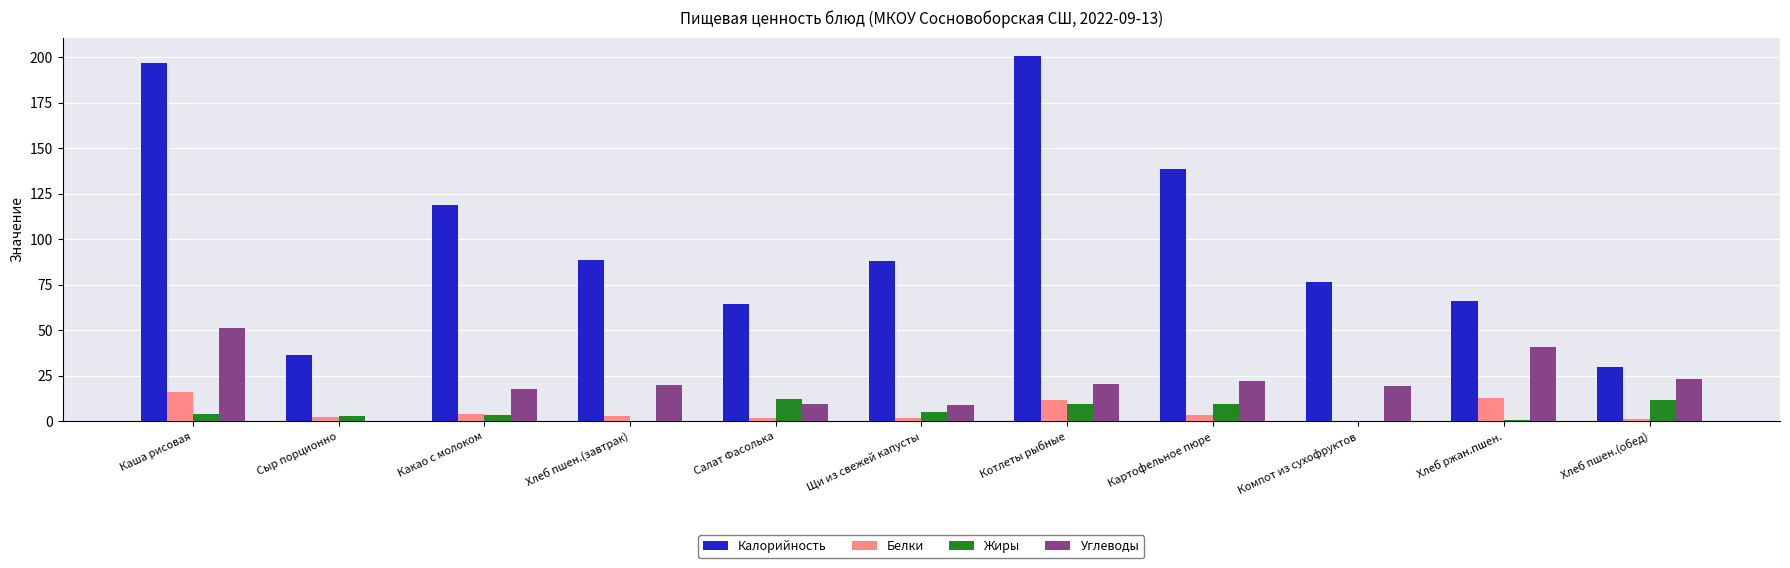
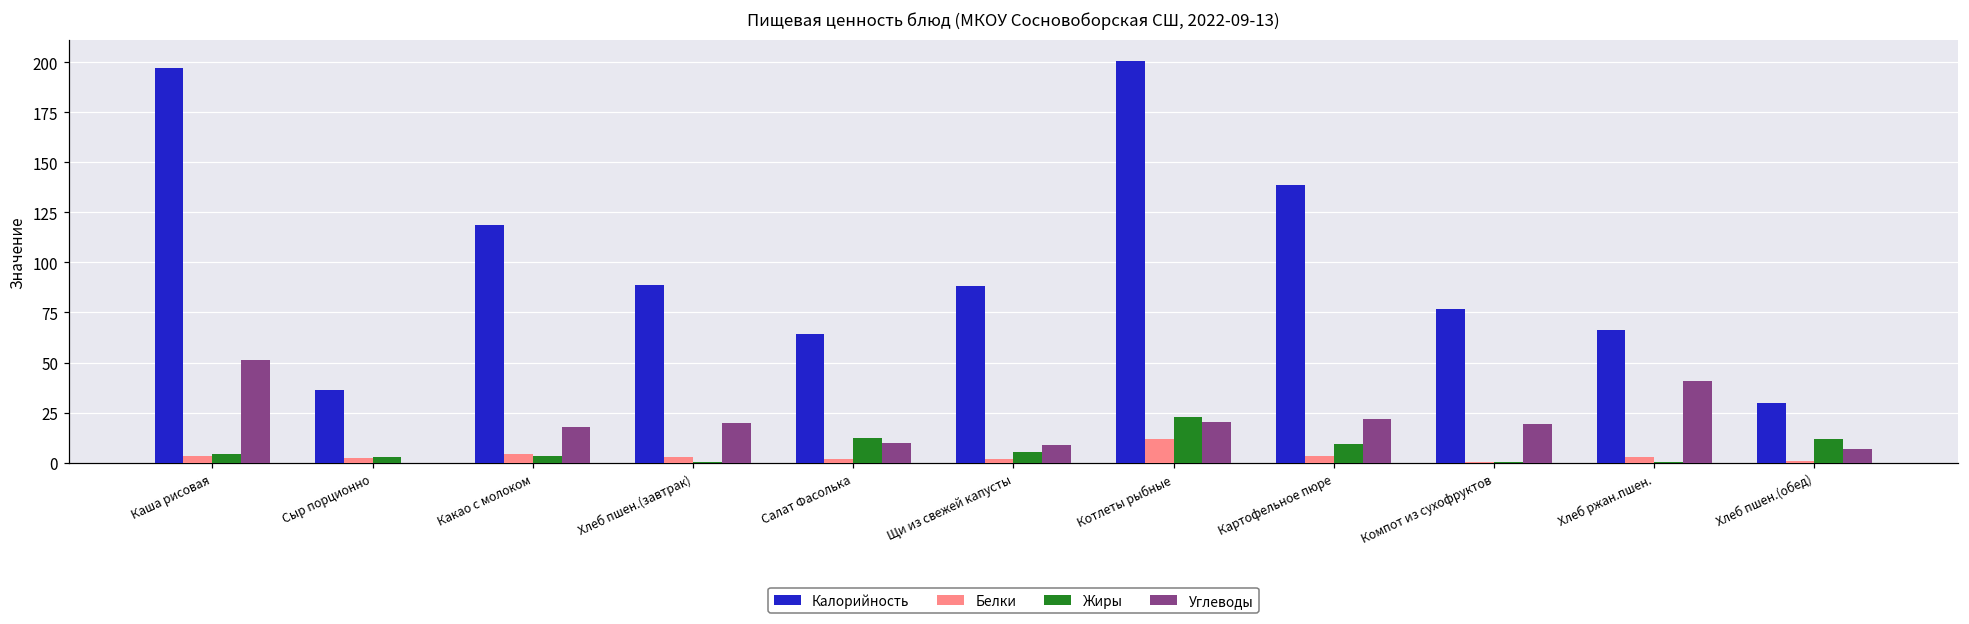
Белки, Каша рисовая: 16 -> 3
Жиры, Котлеты рыбные: 10 -> 23
Белки, Хлеб ржан.пшен.: 13 -> 3
Углеводы, Хлеб пшен.(обед): 23 -> 7
